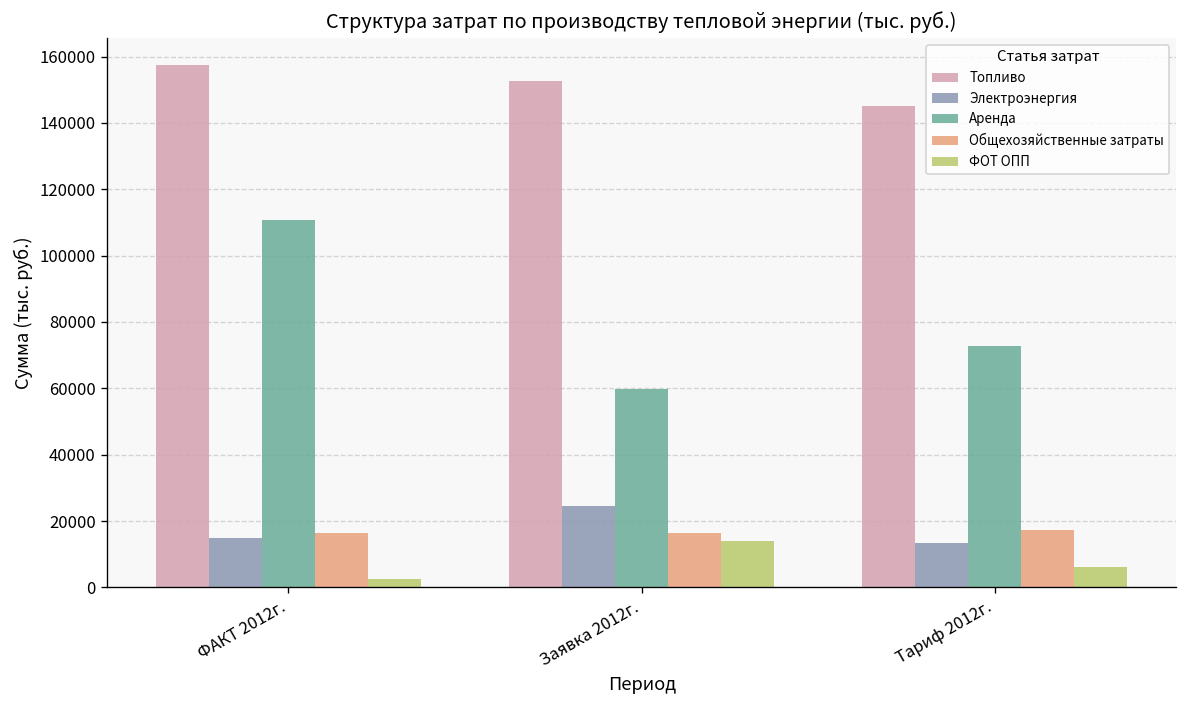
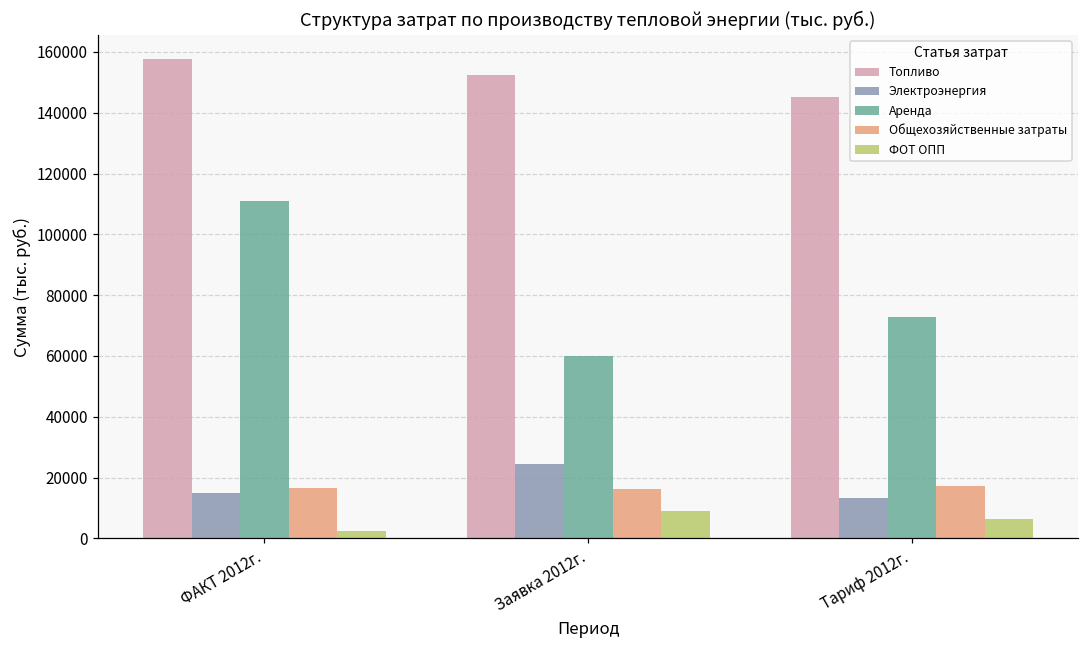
ФОТ ОПП, Заявка 2012г.: 14000 -> 9000
